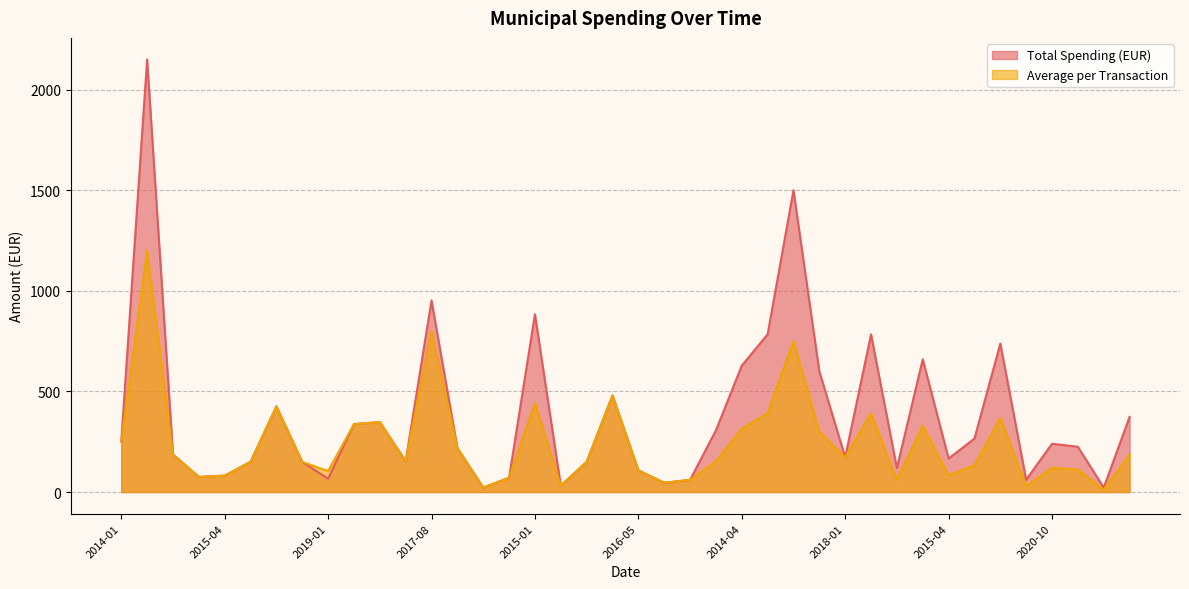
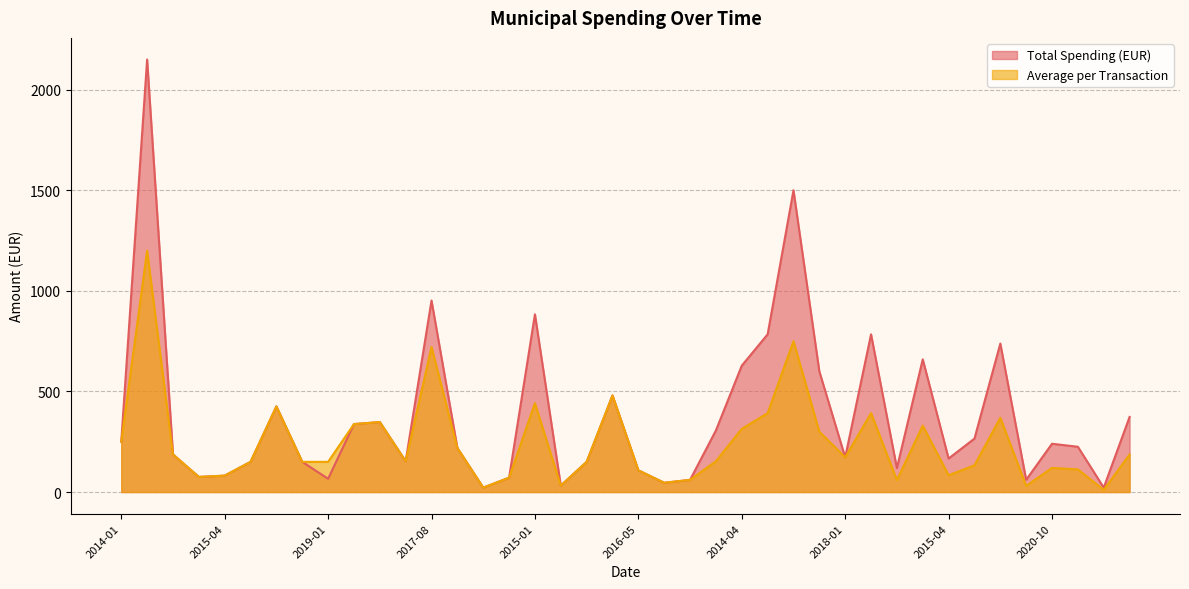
Average per Transaction, 2019-01: 100 -> 150
Average per Transaction, 2017-08: 800 -> 720
